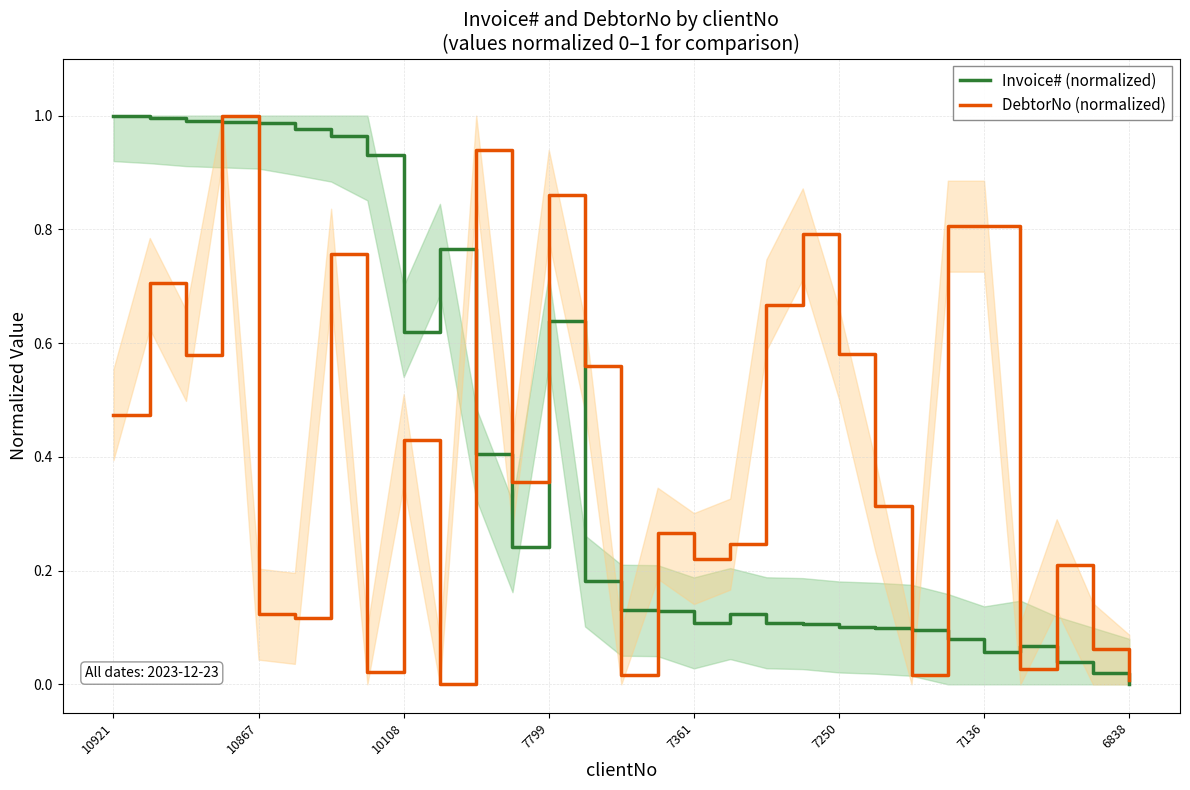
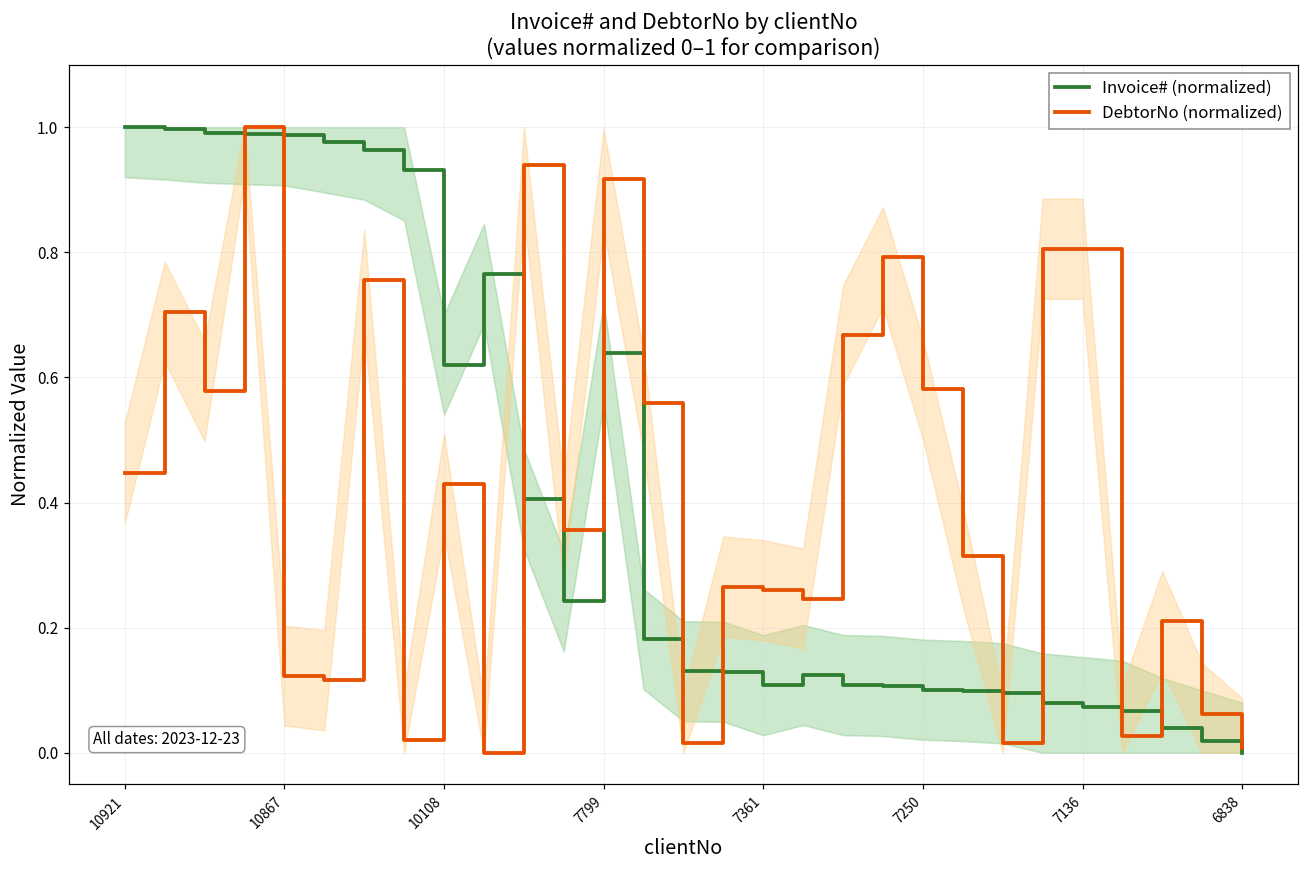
DebtorNo (normalized), 10921: 0.47 -> 0.45
DebtorNo (normalized), 7799: 0.86 -> 0.92
DebtorNo (normalized), 7361: 0.22 -> 0.26
Invoice# (normalized), 7136: 0.06 -> 0.07
